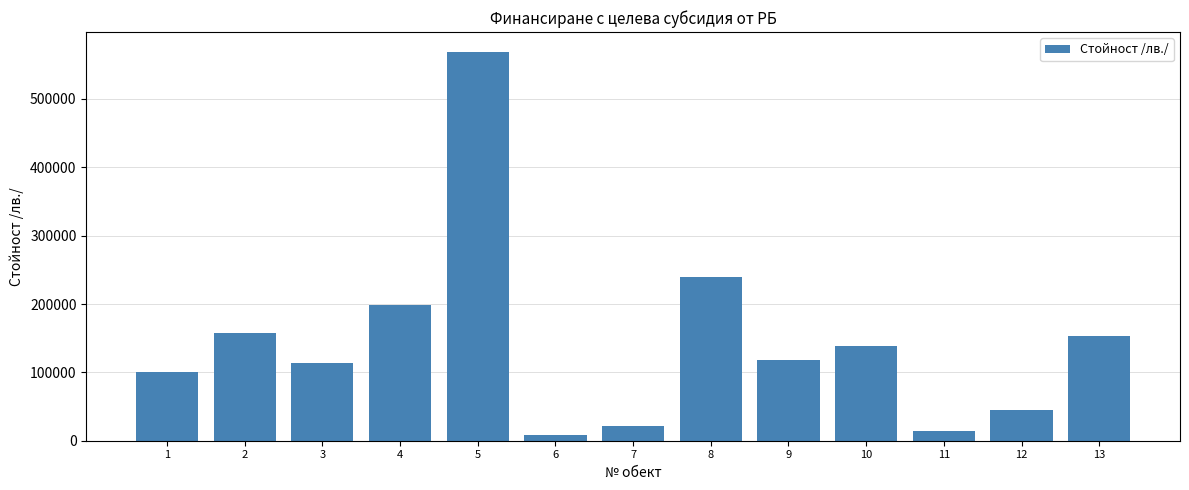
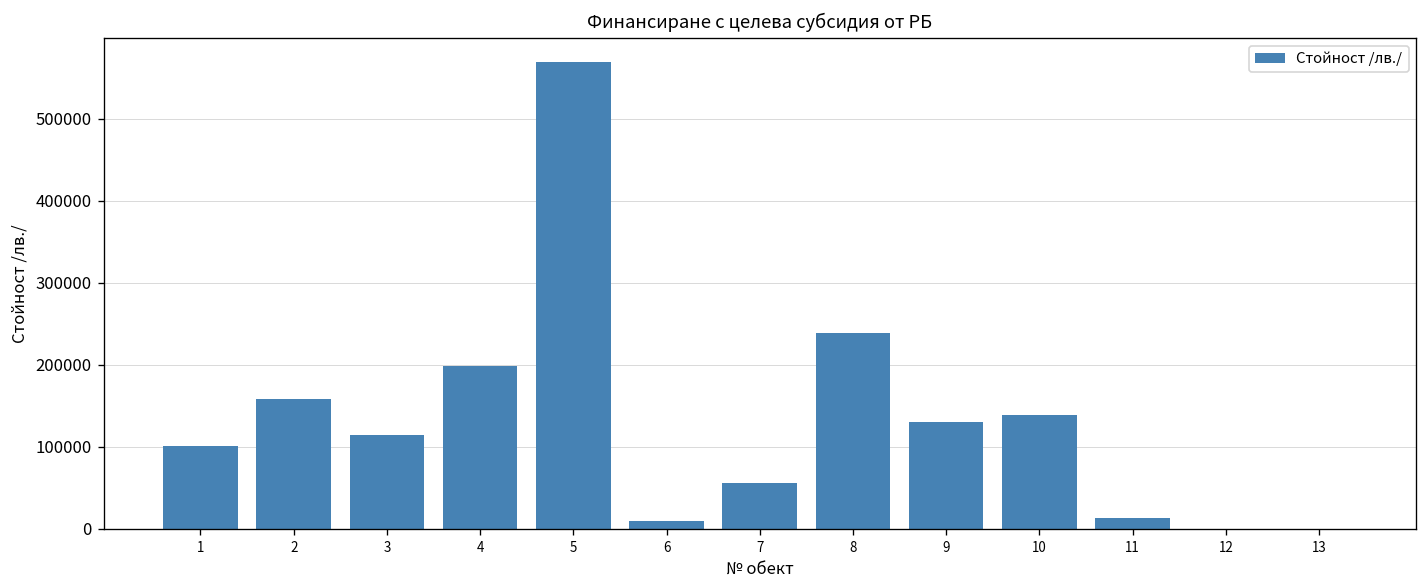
7: 20000 -> 60000
9: 120000 -> 130000
12: 40000 -> 0
13: 150000 -> 0
